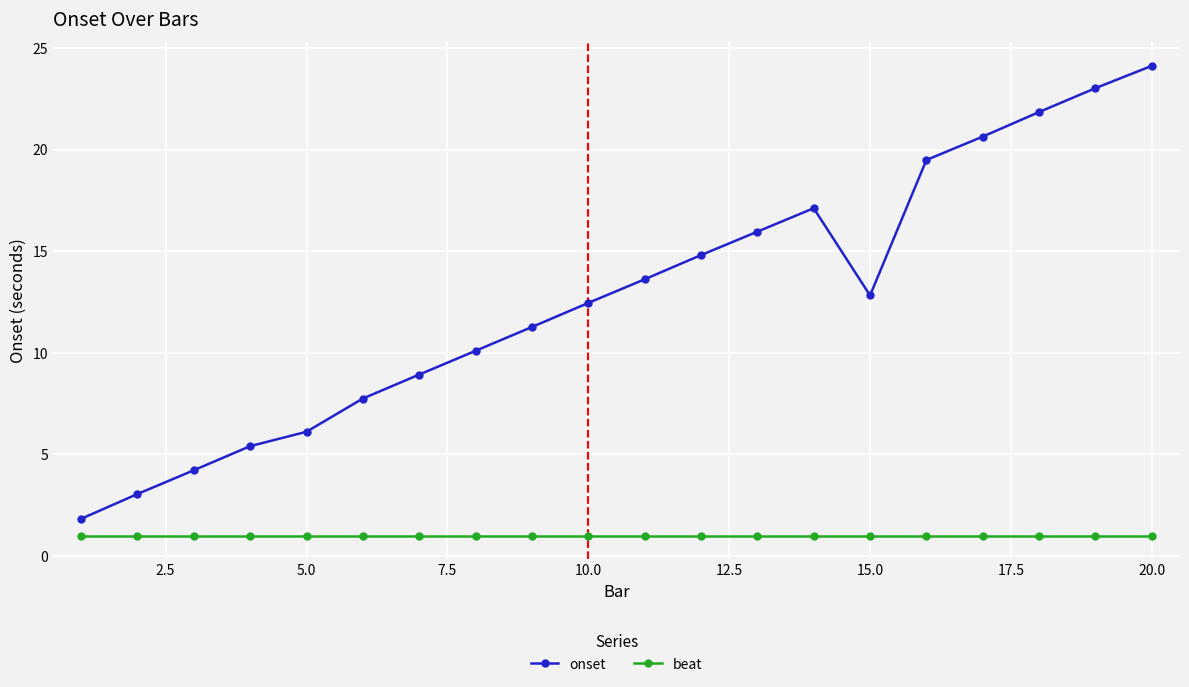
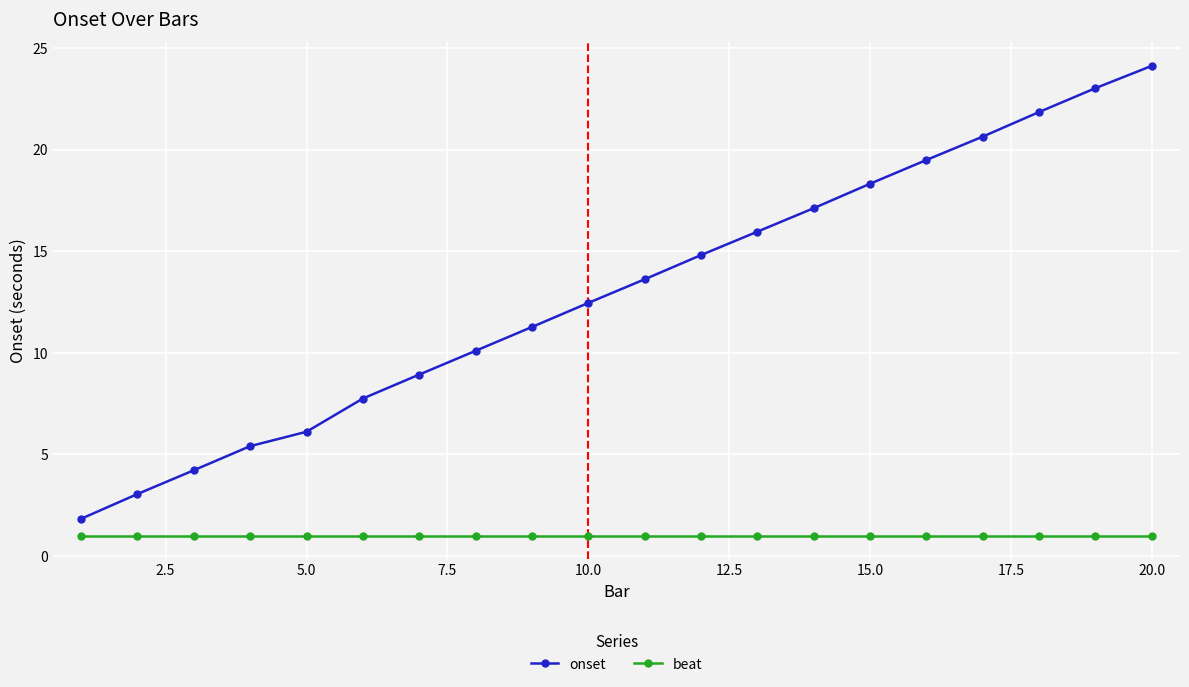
onset, 15.0: 12.8 -> 18.3
